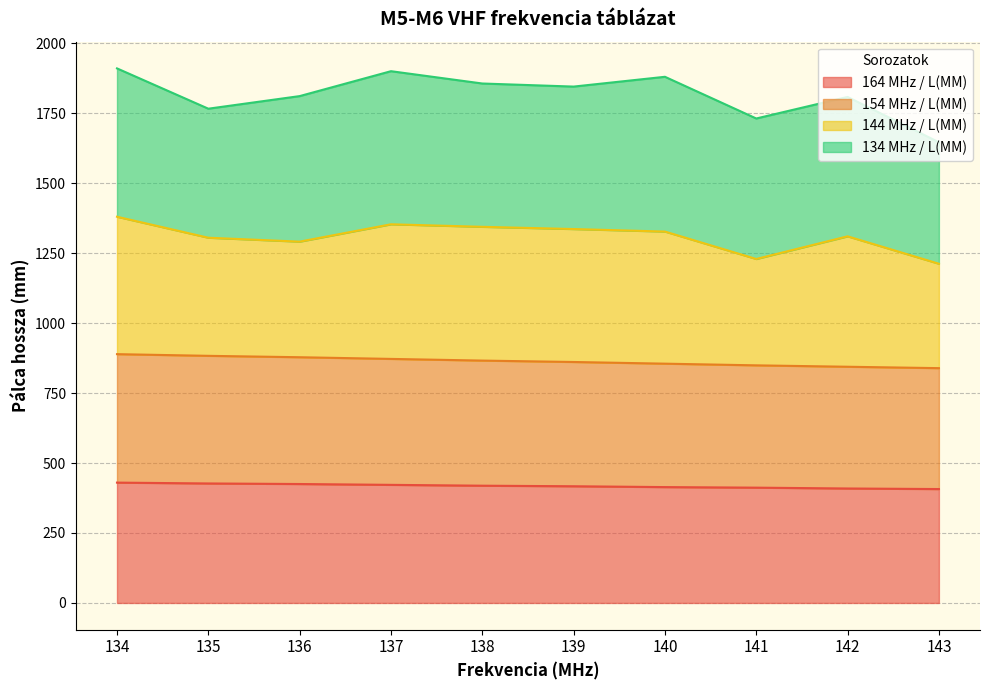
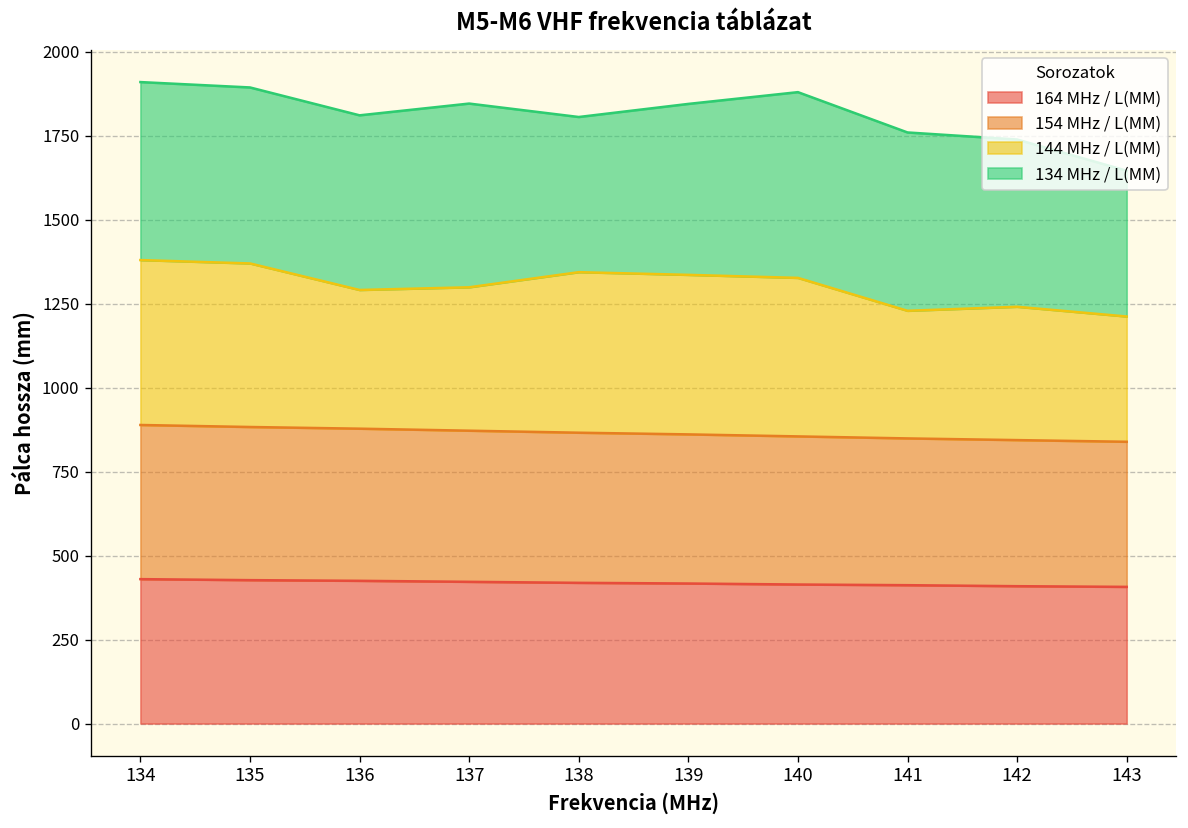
144 MHz / L(MM), 135: 420 -> 490
134 MHz / L(MM), 135: 460 -> 520
144 MHz / L(MM), 137: 480 -> 430
134 MHz / L(MM), 138: 510 -> 460
134 MHz / L(MM), 141: 500 -> 530
144 MHz / L(MM), 142: 470 -> 400
